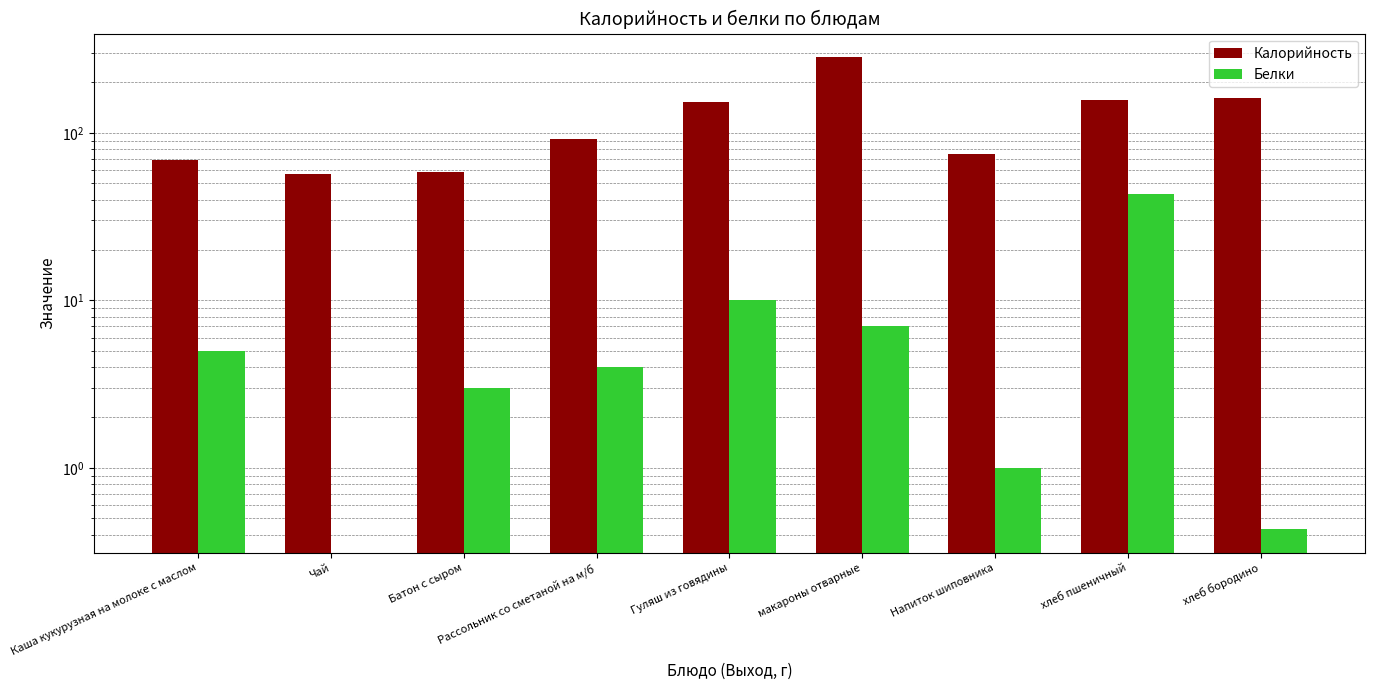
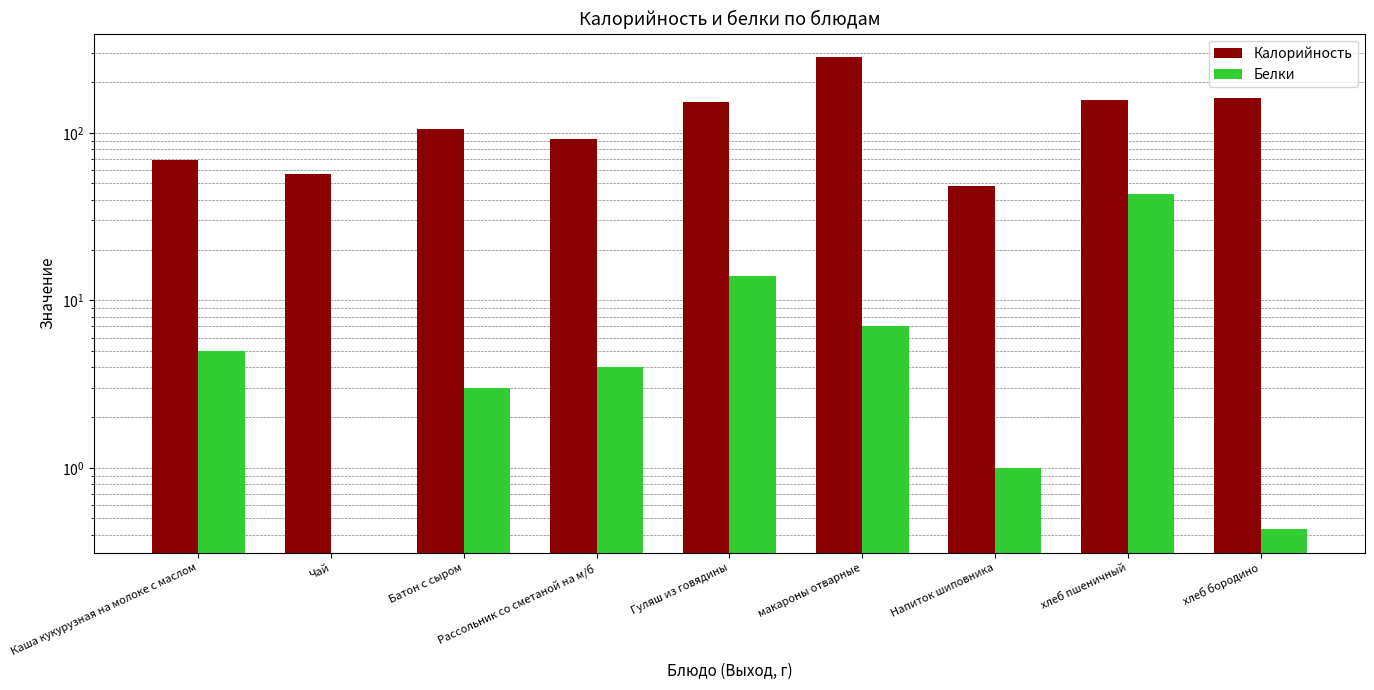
Калорийность, Батон с сыром: 58 -> 110
Белки, Гуляш из говядины: 10 -> 14
Калорийность, Напиток шиповника: 80 -> 48
